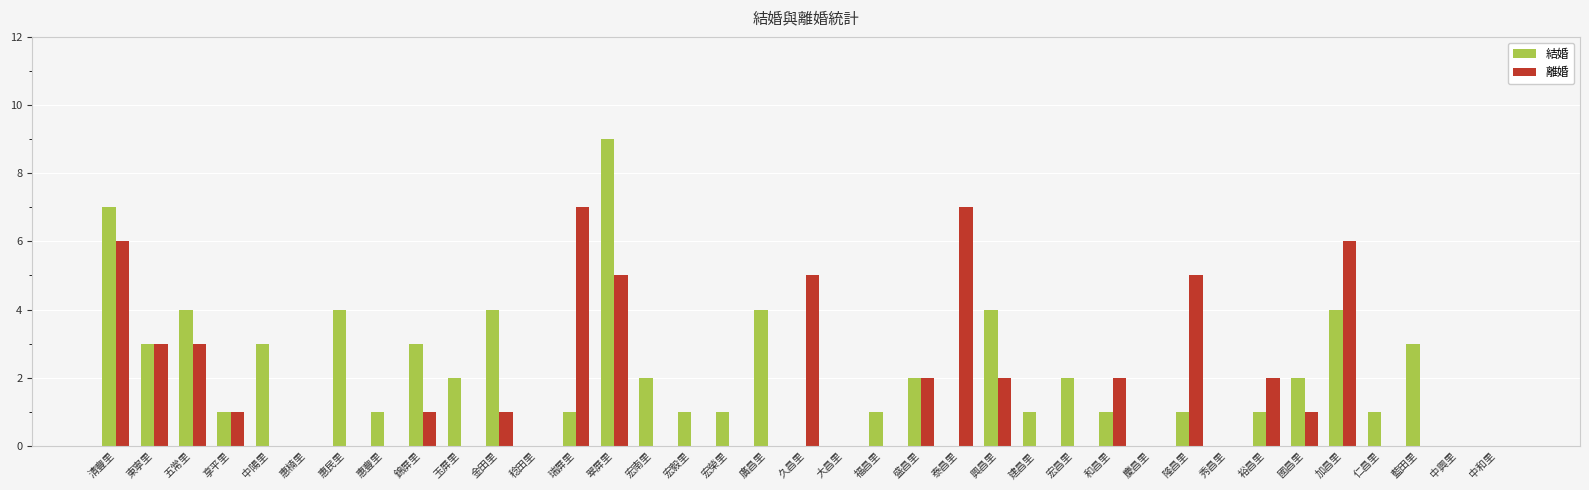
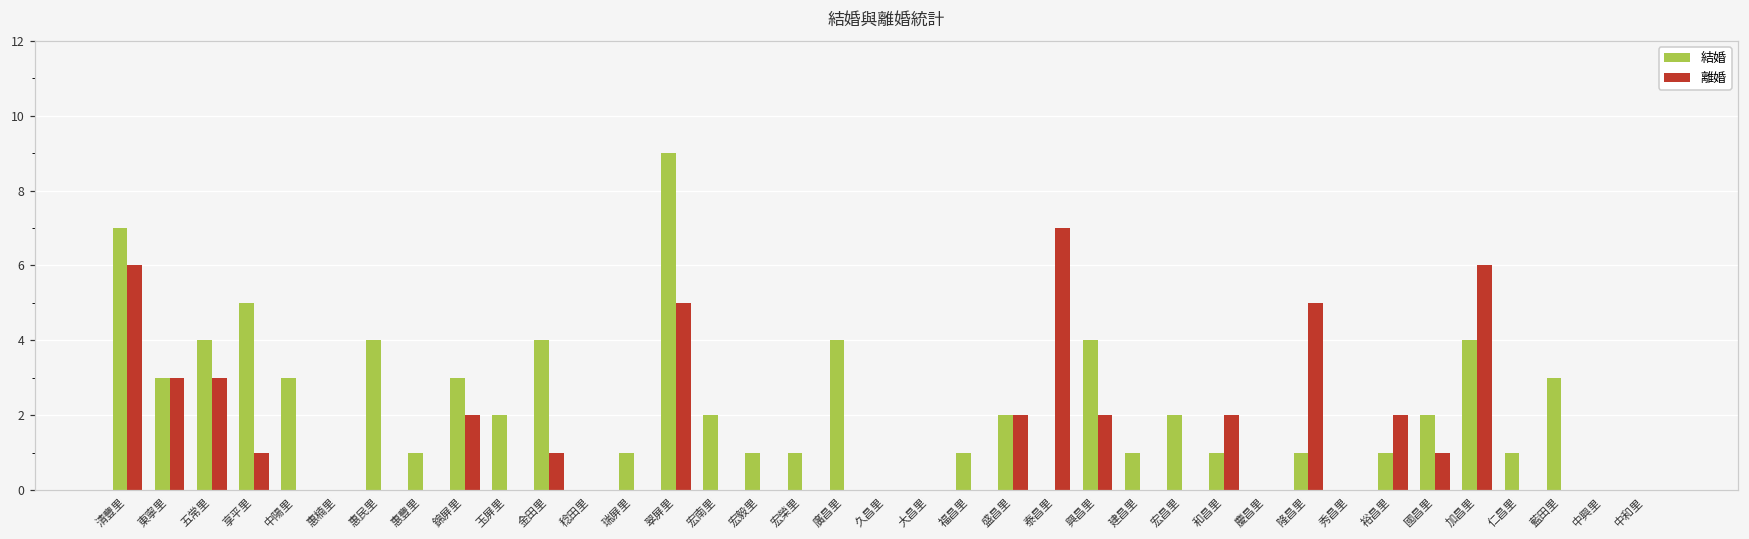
結婚, 享平里: 1 -> 5
離婚, 錦屏里: 1 -> 2
離婚, 瑞屏里: 7 -> 0
離婚, 久昌里: 5 -> 0
